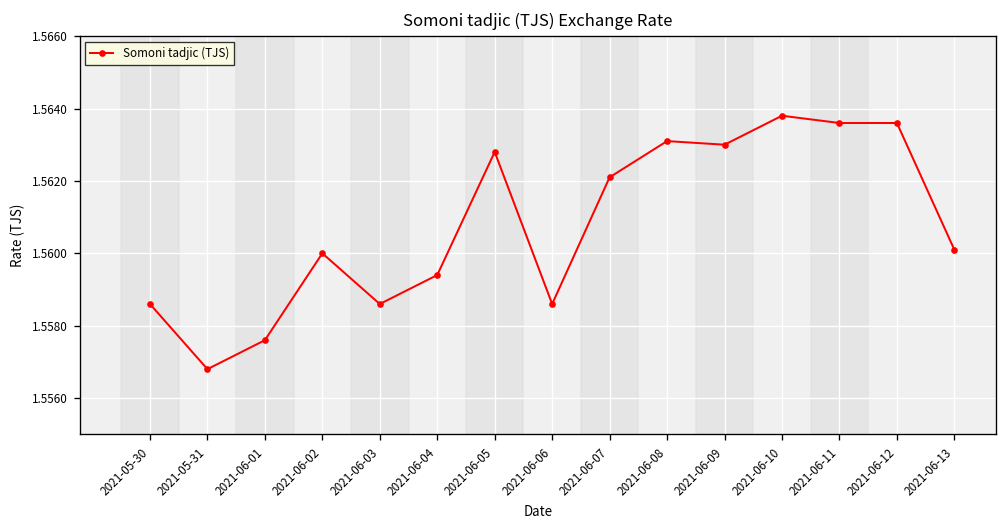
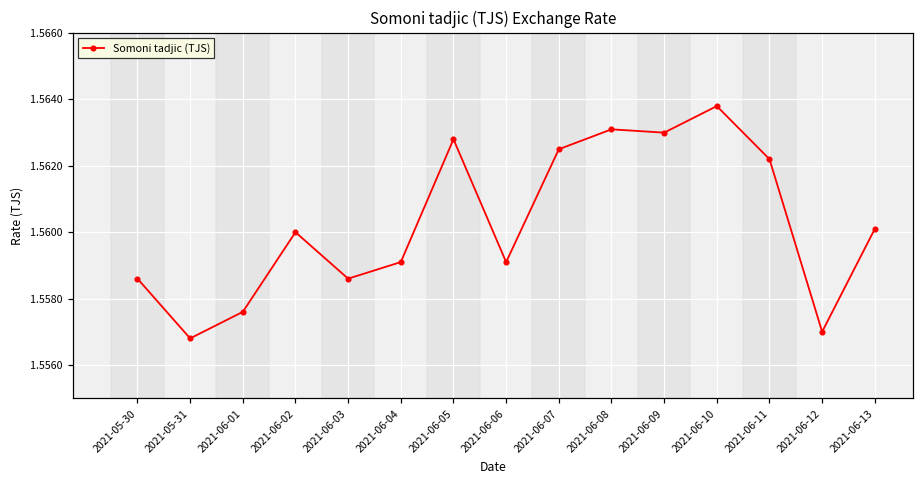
2021-06-04: 1.5594 -> 1.5591
2021-06-06: 1.5586 -> 1.5591
2021-06-07: 1.5621 -> 1.5625
2021-06-11: 1.5636 -> 1.5622
2021-06-12: 1.5636 -> 1.5570
